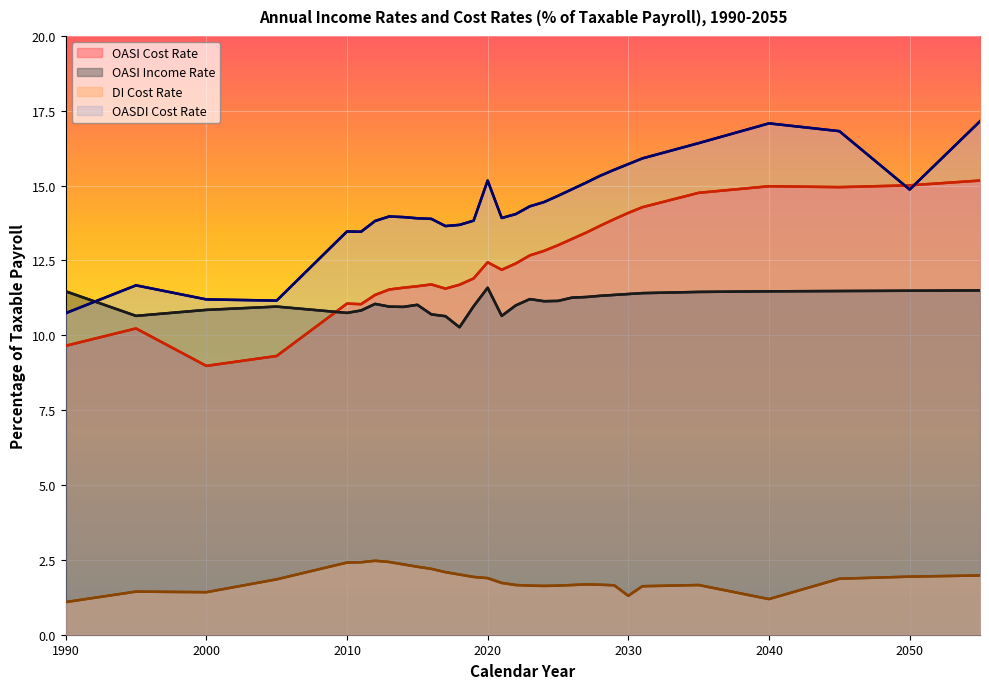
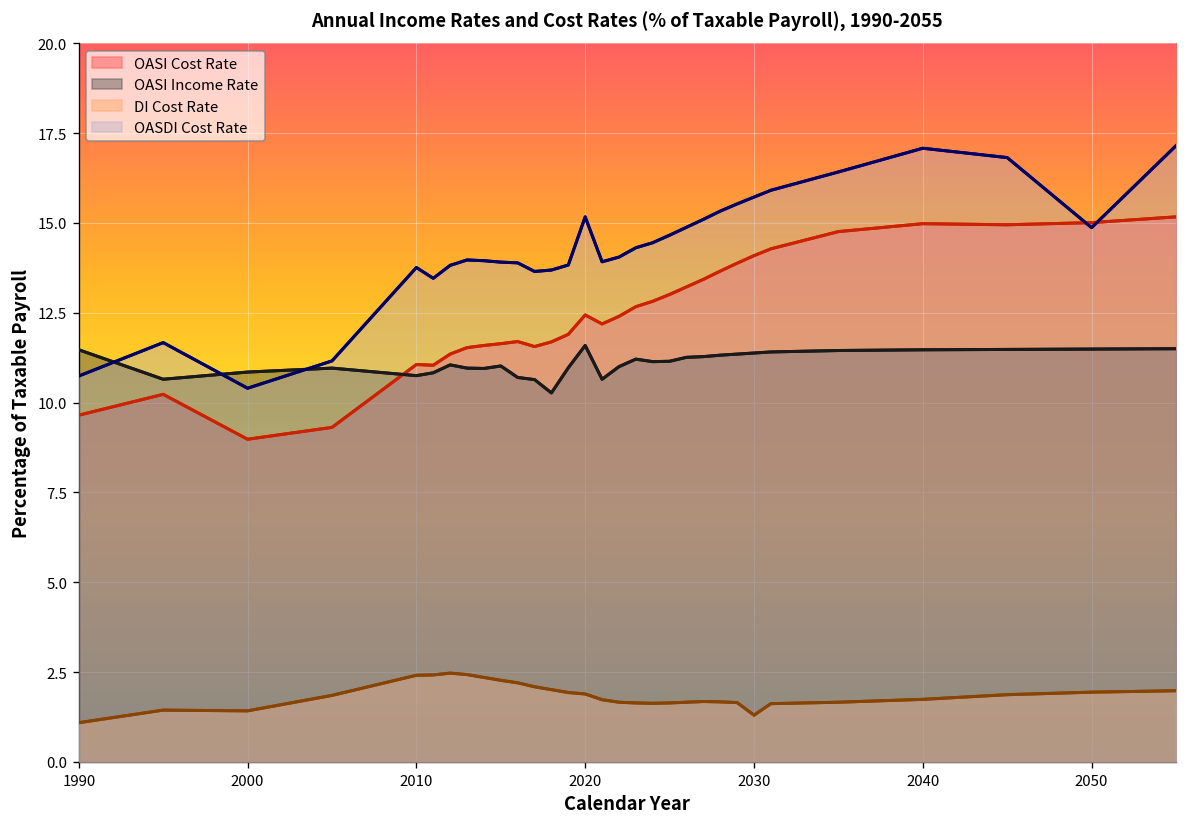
OASDI Cost Rate, 2000: 11.2 -> 10.4
OASDI Cost Rate, 2010: 13.5 -> 13.8
DI Cost Rate, 2040: 1.2 -> 1.7
